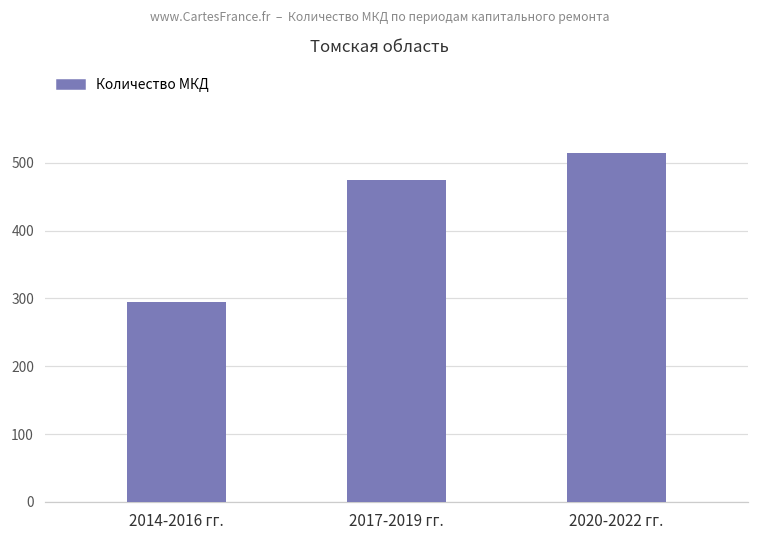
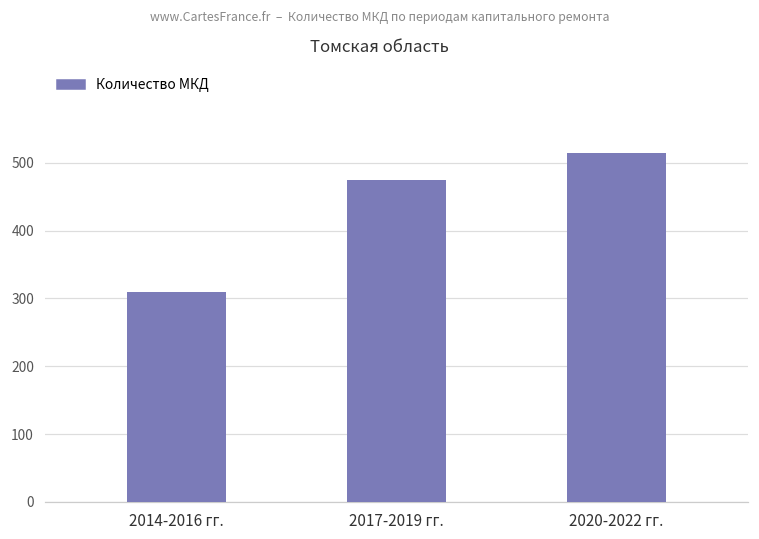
2014-2016 гг.: 290 -> 310
